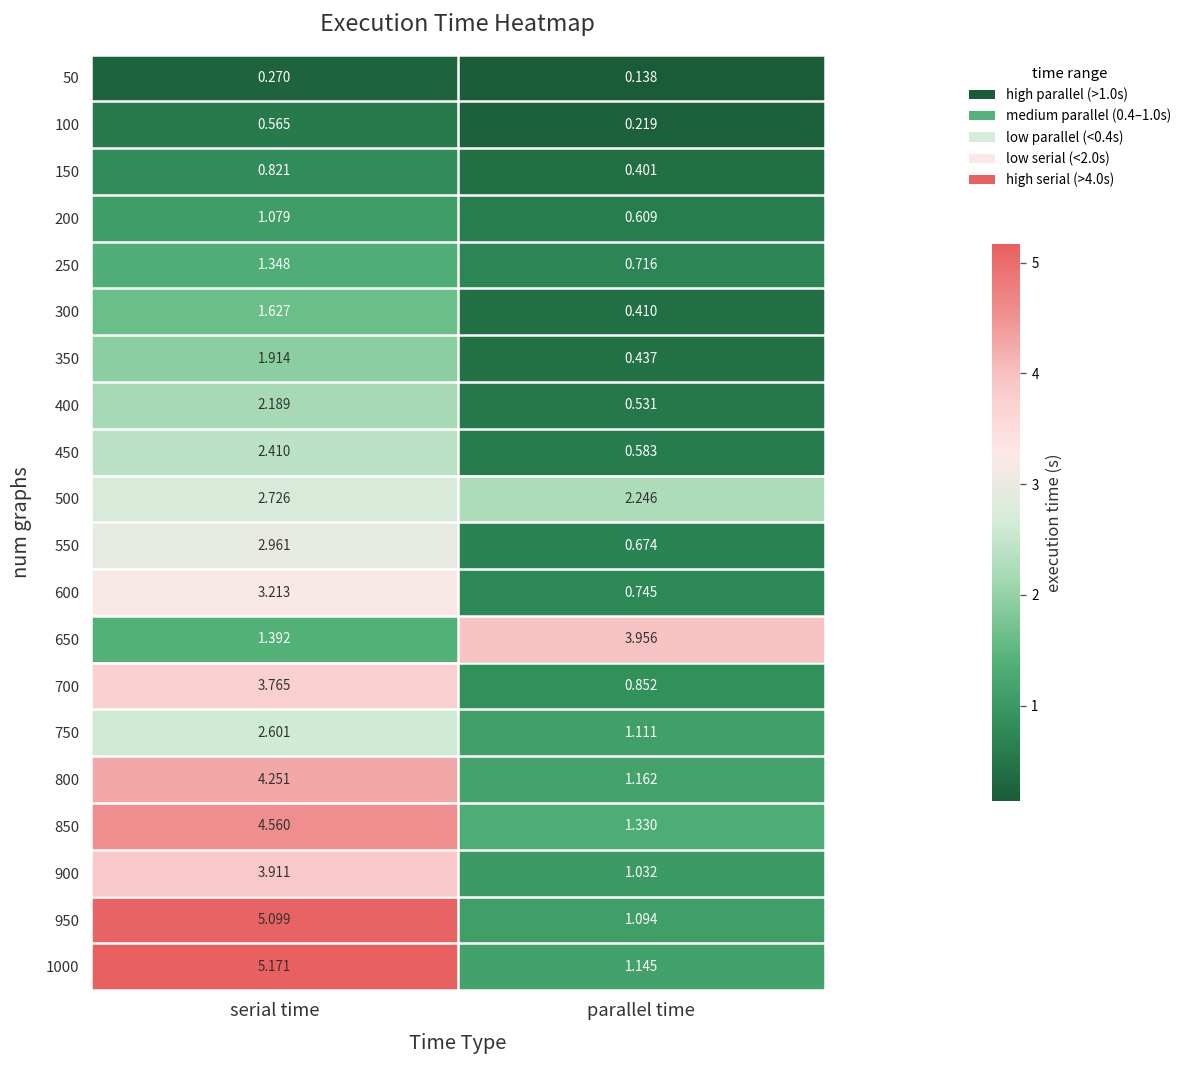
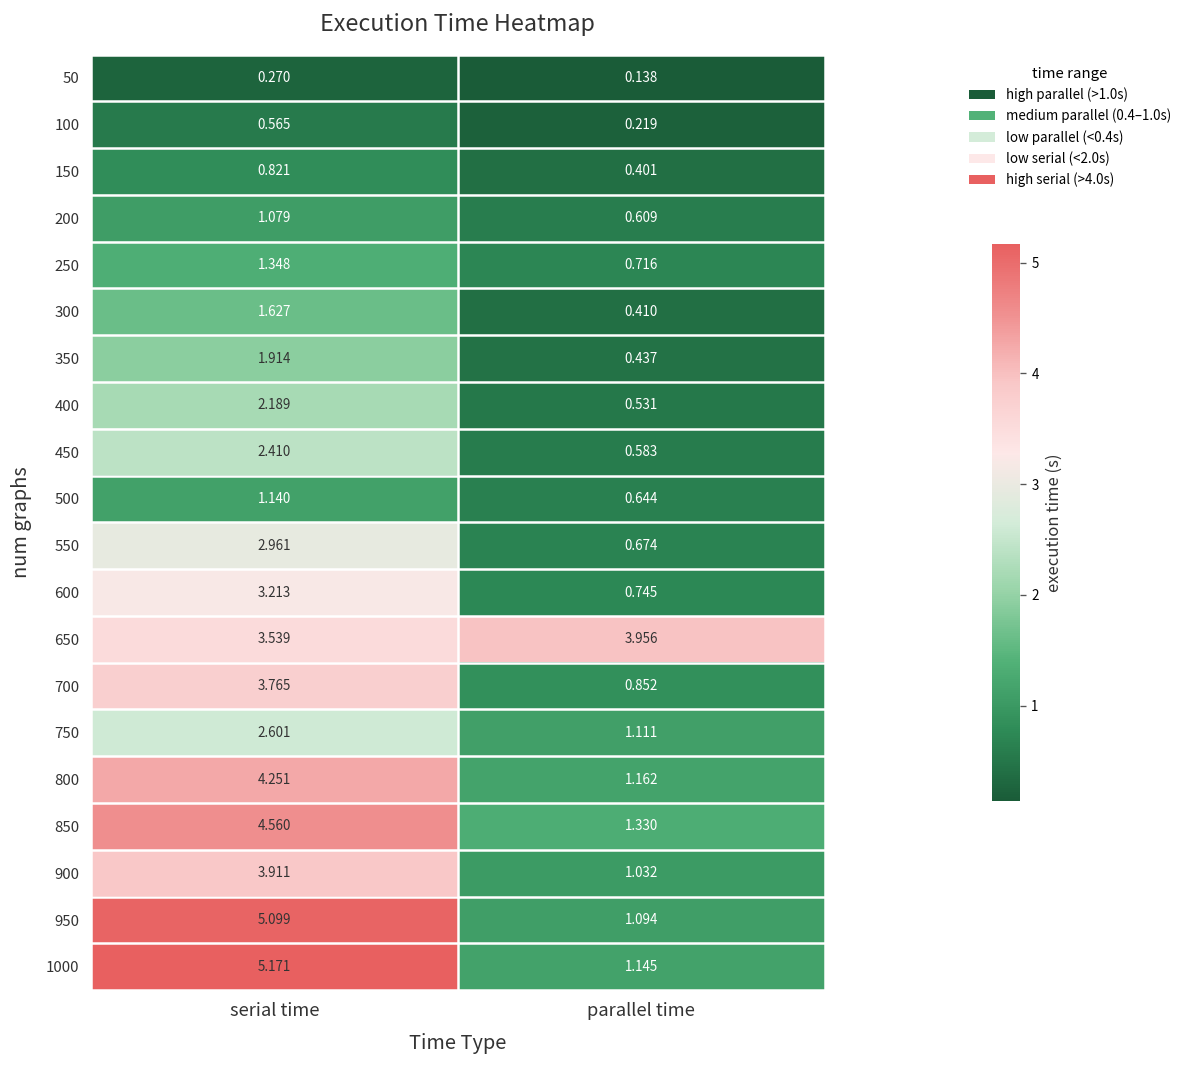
500, serial time: 2.726 -> 1.140
500, parallel time: 2.246 -> 0.644
650, serial time: 1.392 -> 3.539
